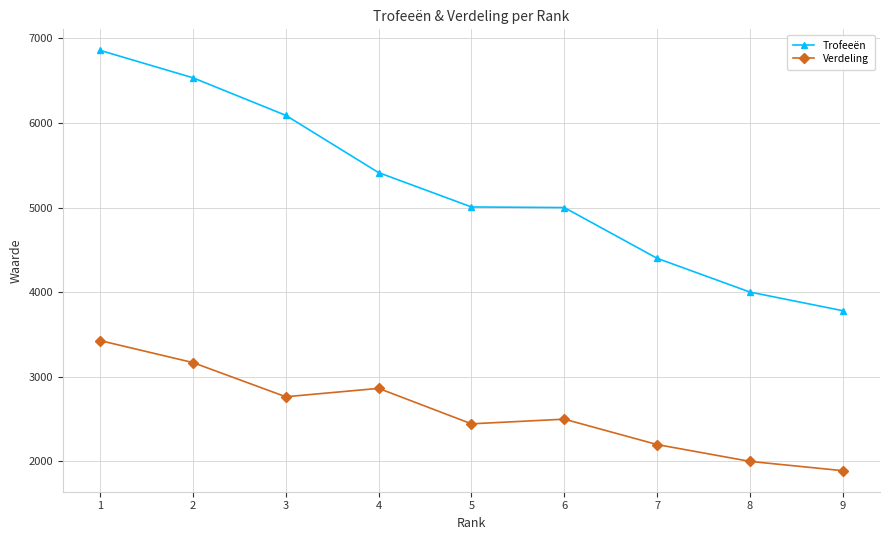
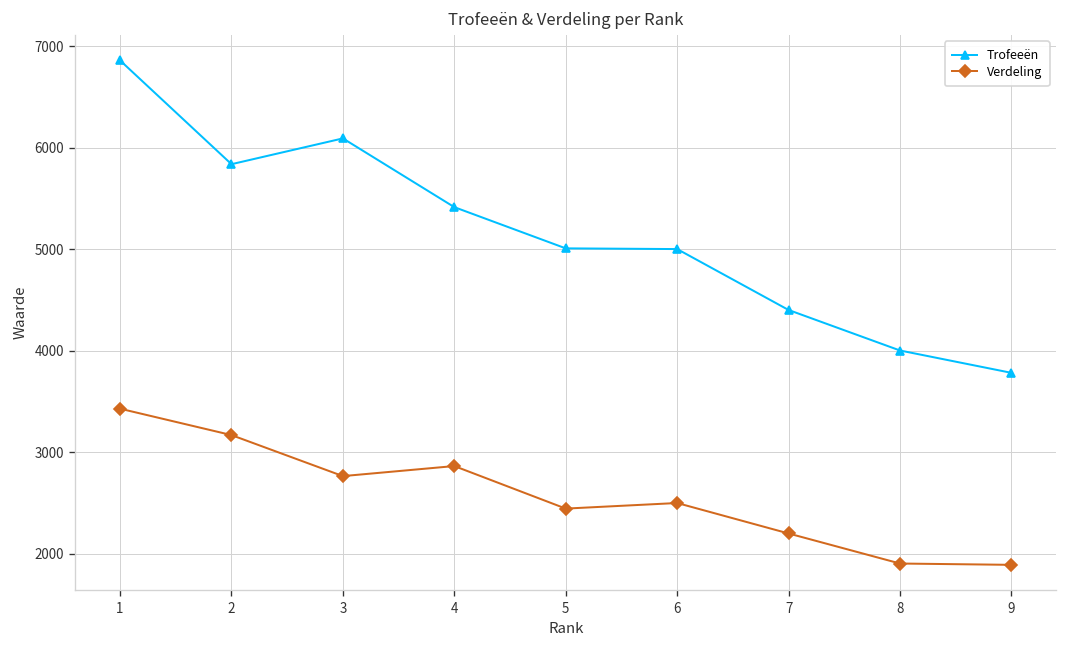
Trofeeën, 2: 6500 -> 5800
Verdeling, 8: 2000 -> 1900
